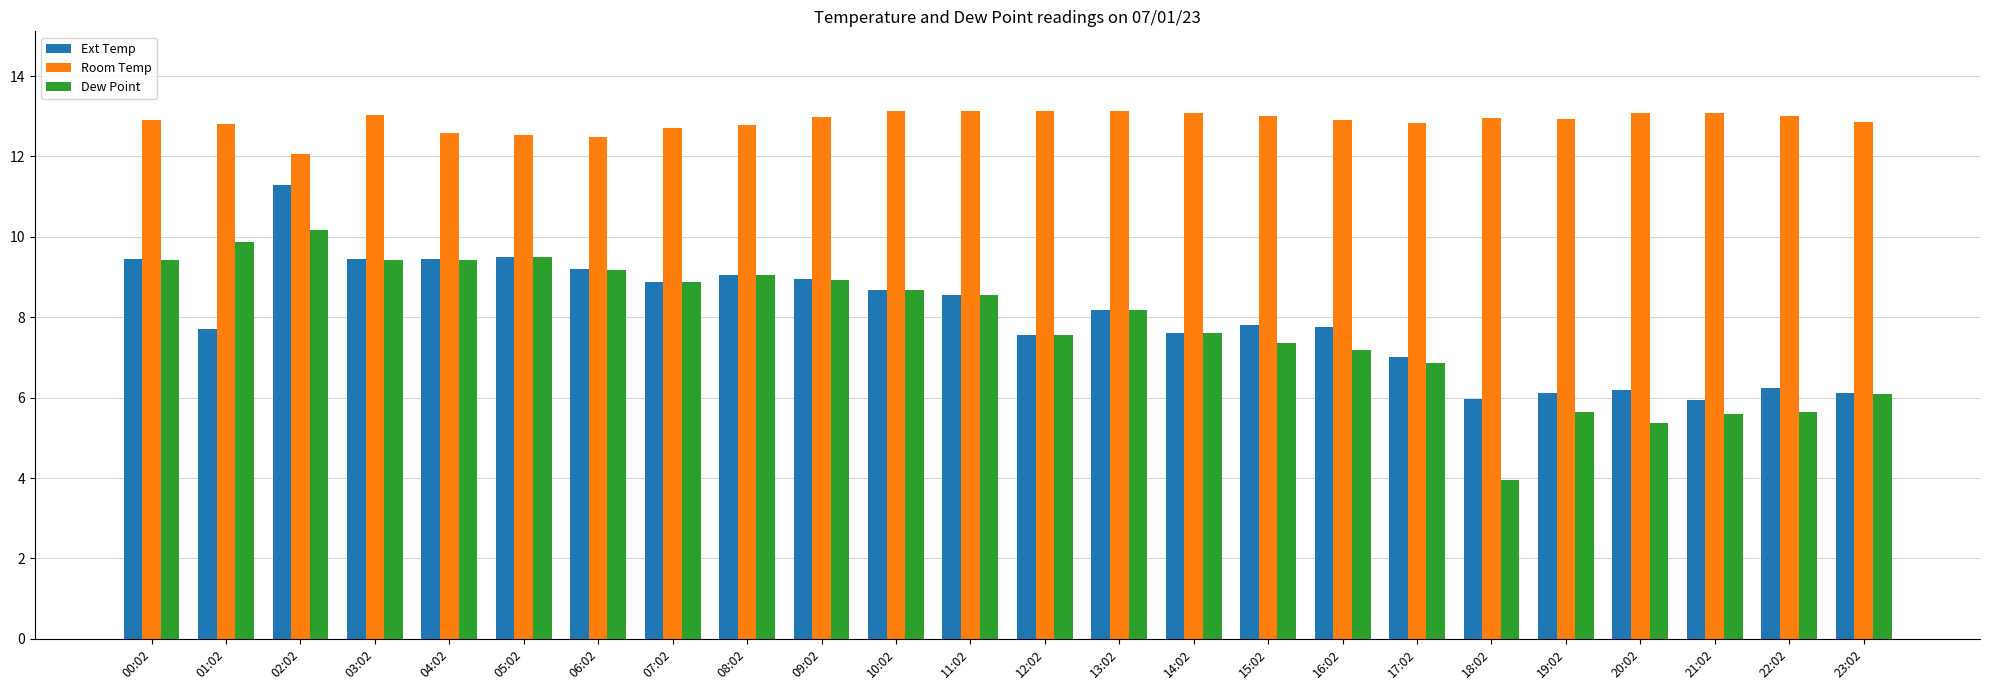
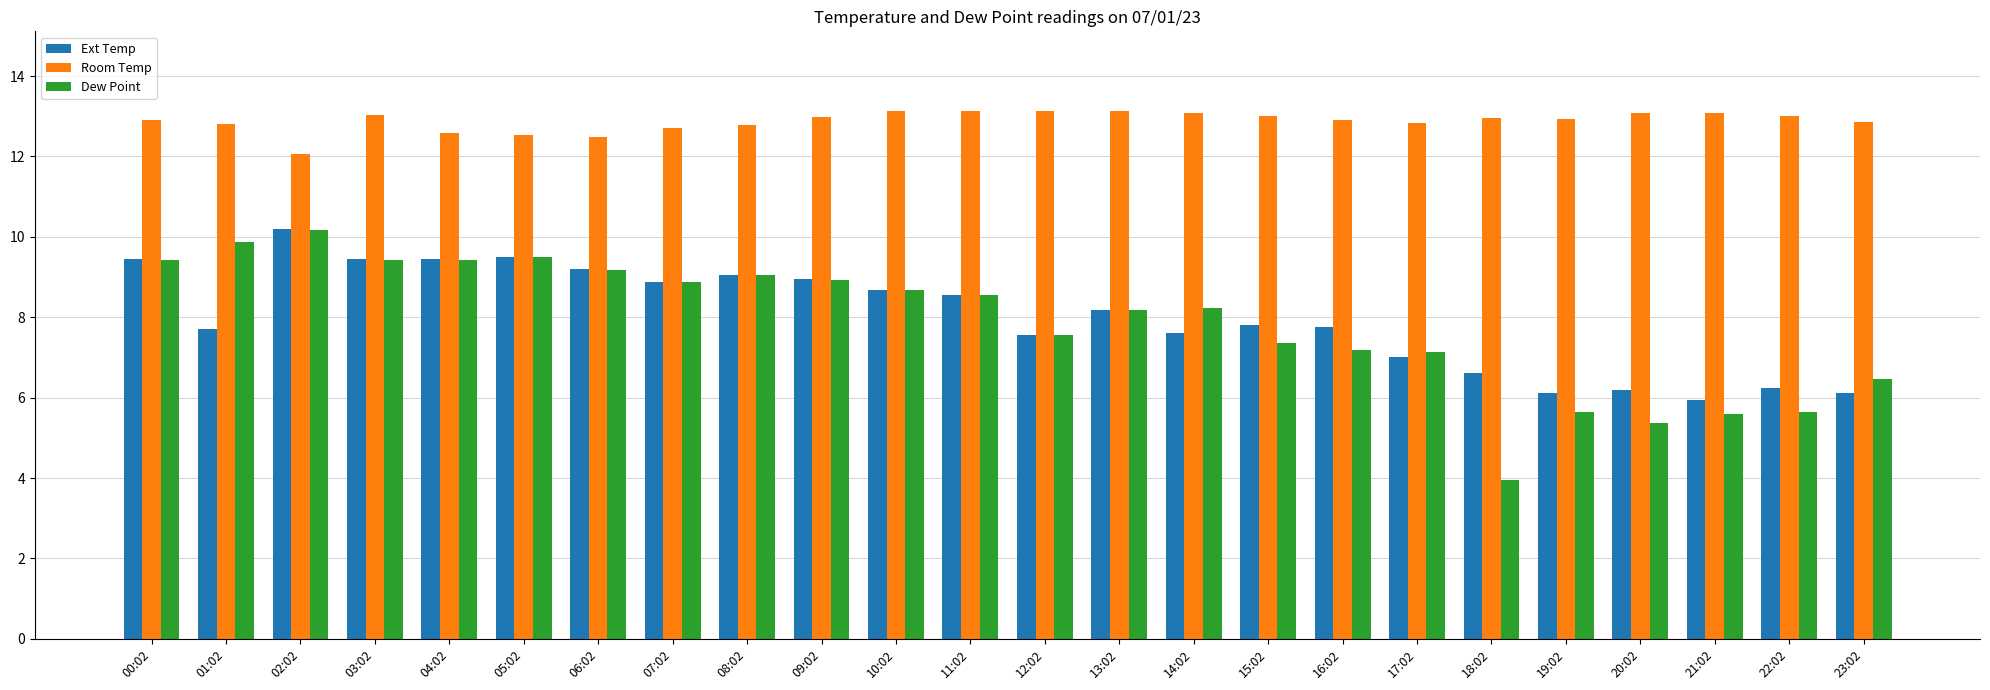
Ext Temp, 02:02: 11.3 -> 10.2
Dew Point, 14:02: 7.6 -> 8.2
Dew Point, 17:02: 6.9 -> 7.1
Ext Temp, 18:02: 6.0 -> 6.6
Dew Point, 23:02: 6.1 -> 6.5
